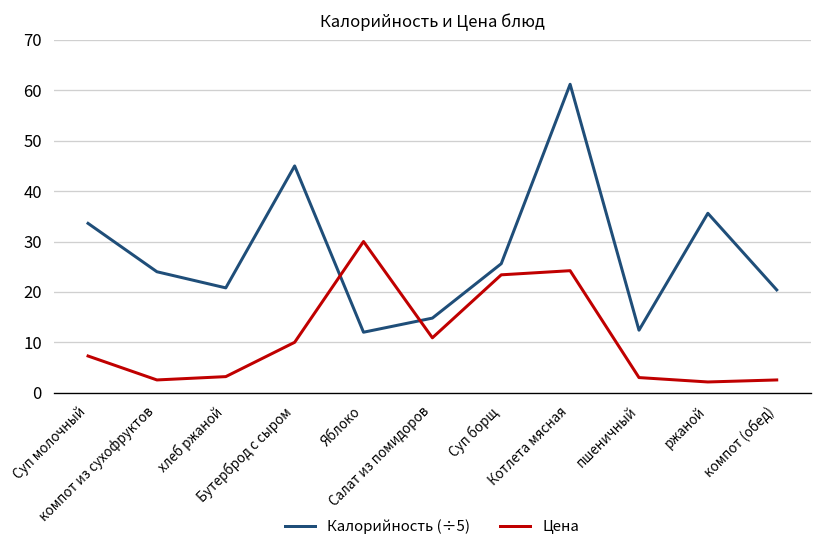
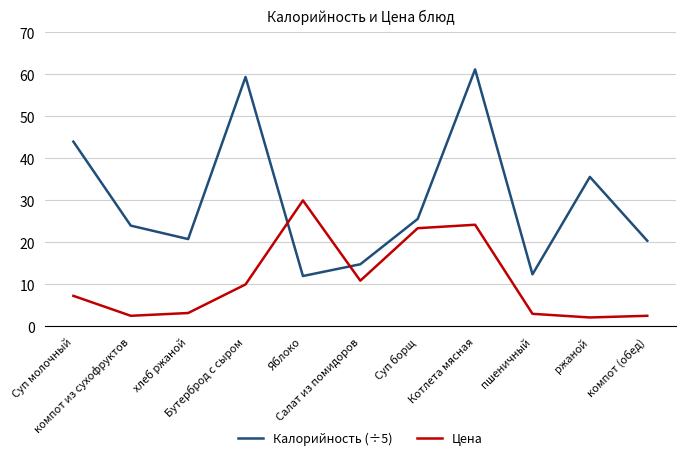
Калорийность (÷5), Суп молочный: 34 -> 44
Калорийность (÷5), Бутерброд с сыром: 45 -> 59
